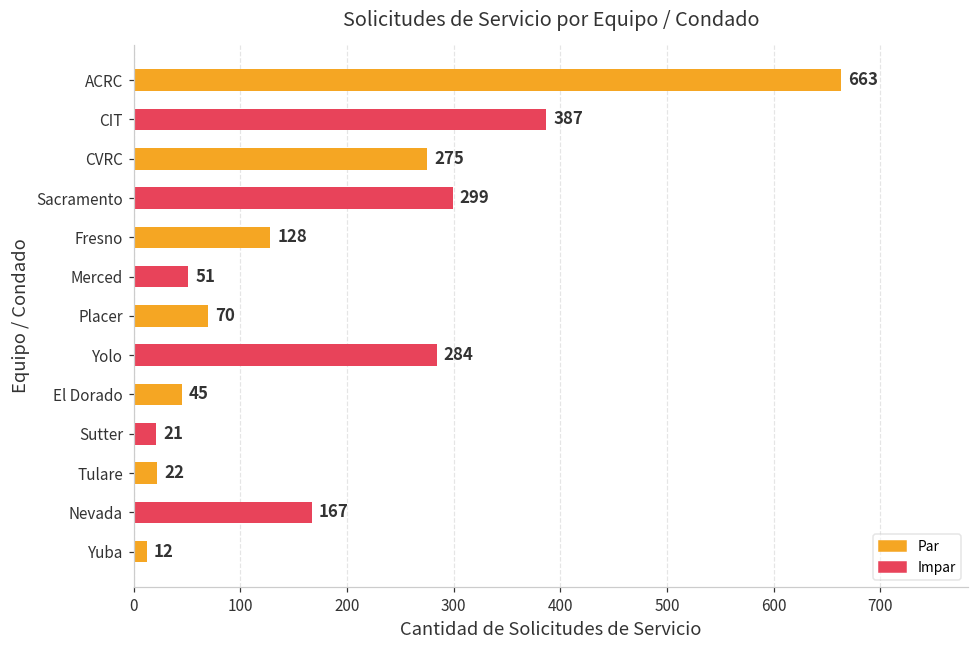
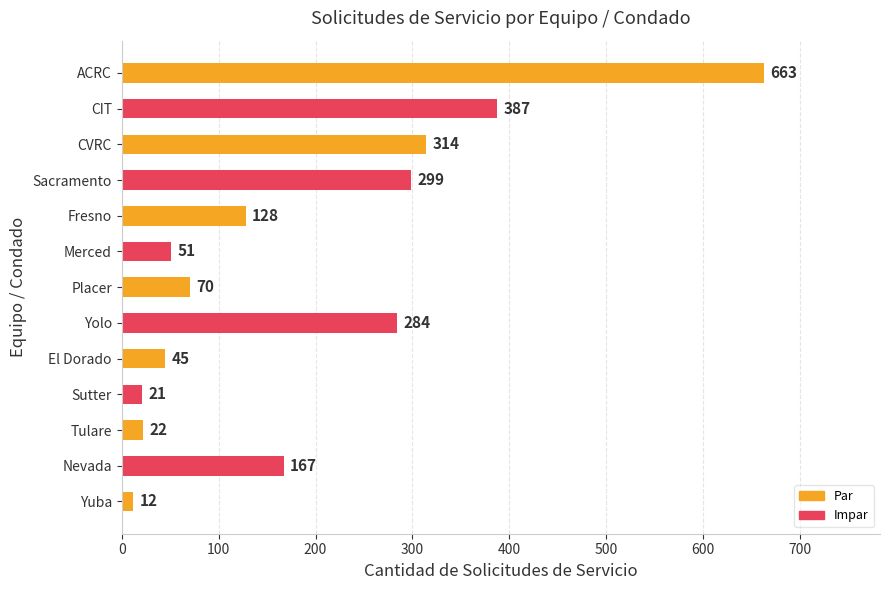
CVRC: 275 -> 314
